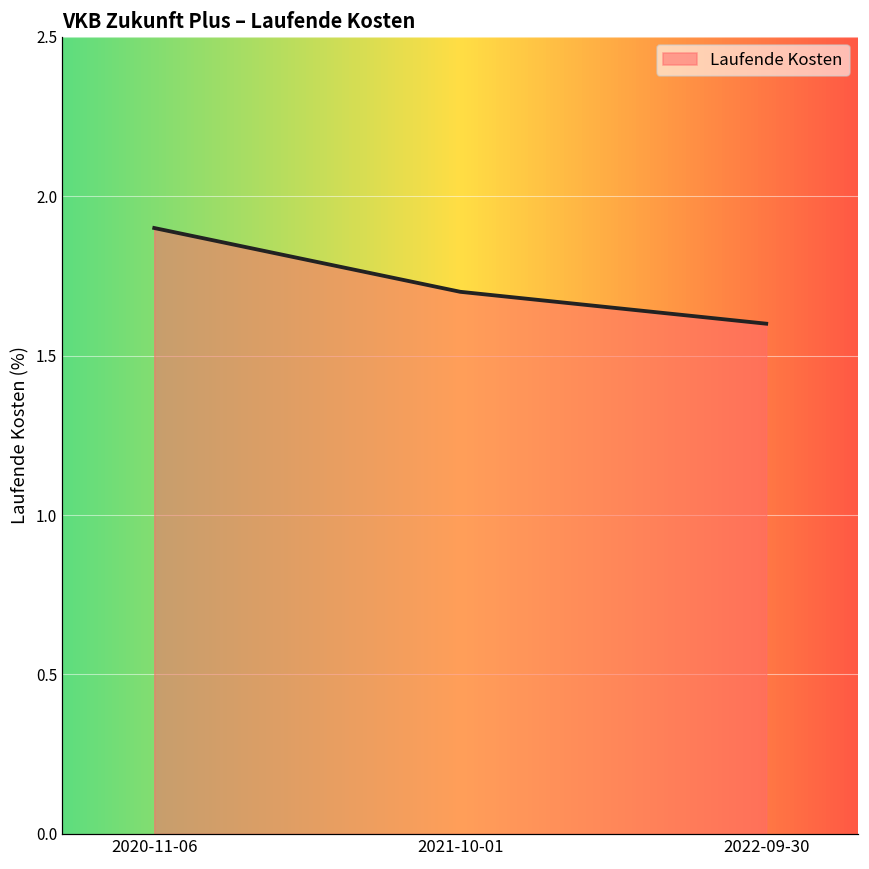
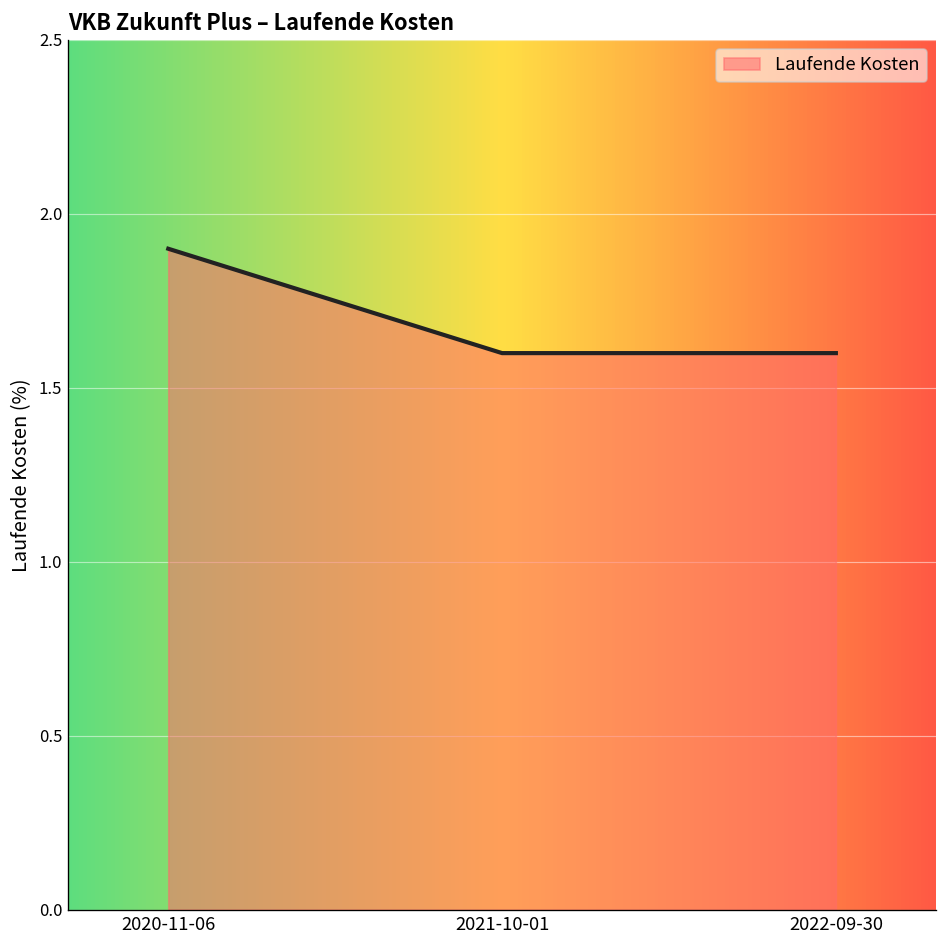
2021-10-01: 1.7 -> 1.6
